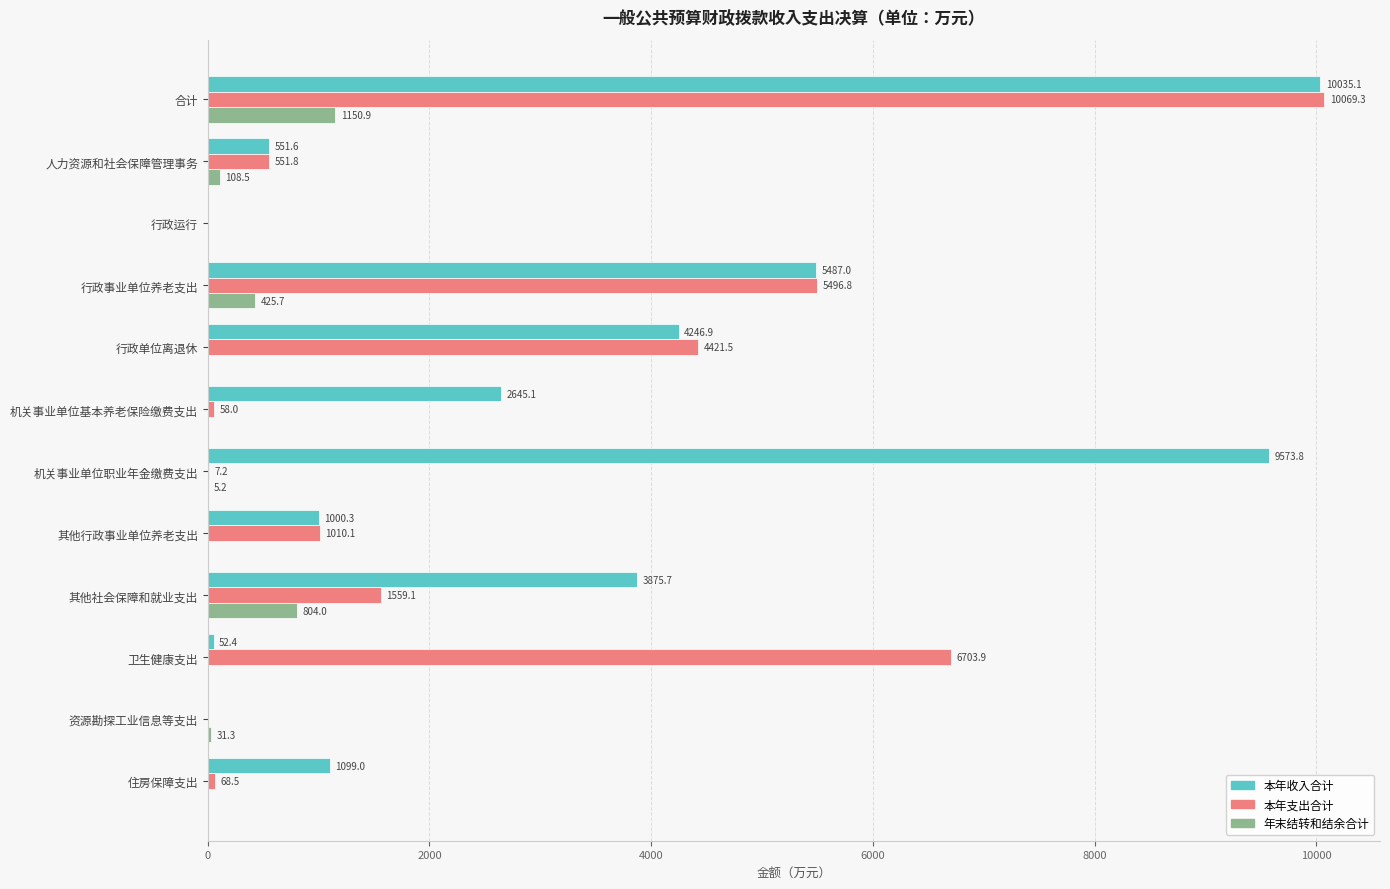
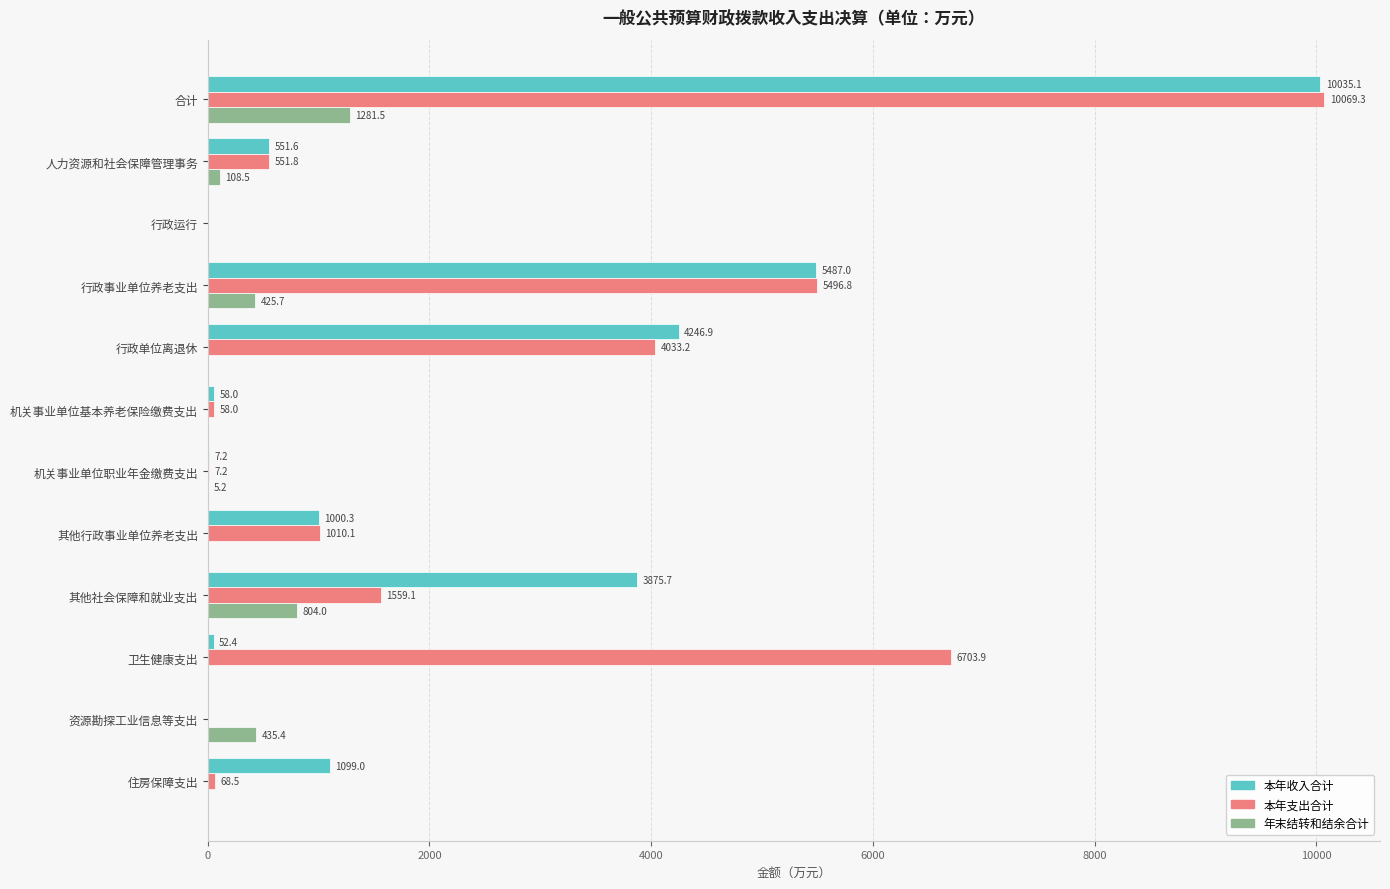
年末结转和结余合计, 合计: 1150.9 -> 1281.5
本年支出合计, 行政单位离退休: 4421.5 -> 4033.2
本年收入合计, 机关事业单位基本养老保险缴费支出: 2645.1 -> 58.0
本年收入合计, 机关事业单位职业年金缴费支出: 9573.8 -> 7.2
年末结转和结余合计, 资源勘探工业信息等支出: 31.3 -> 435.4
